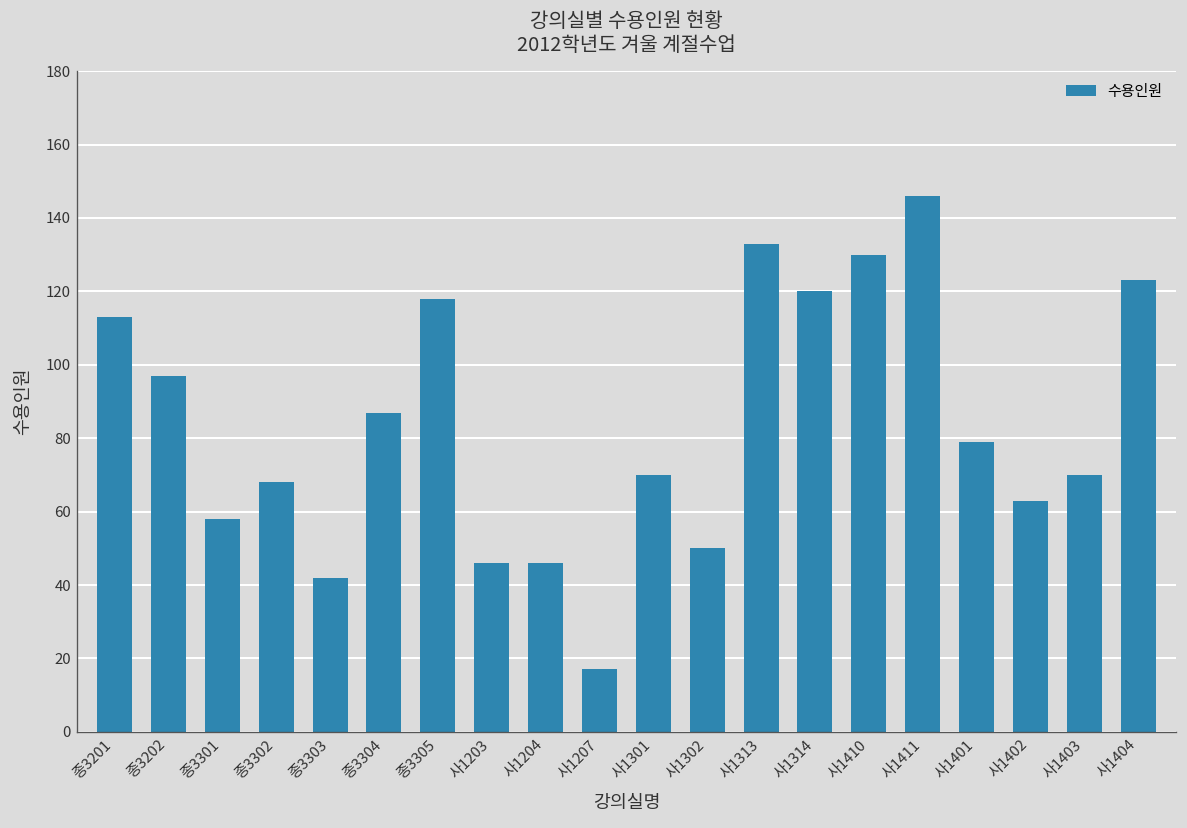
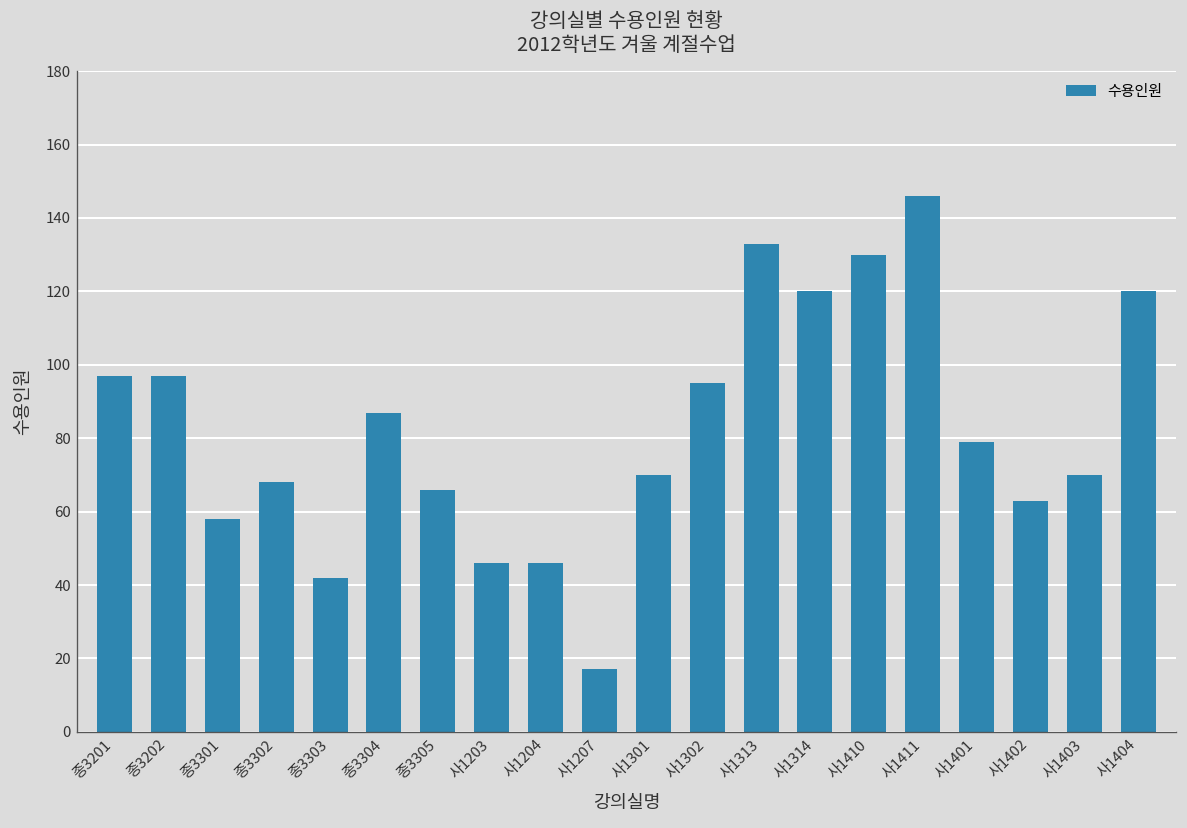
종3201: 113 -> 97
종3305: 118 -> 66
사1302: 50 -> 95
사1404: 123 -> 120
